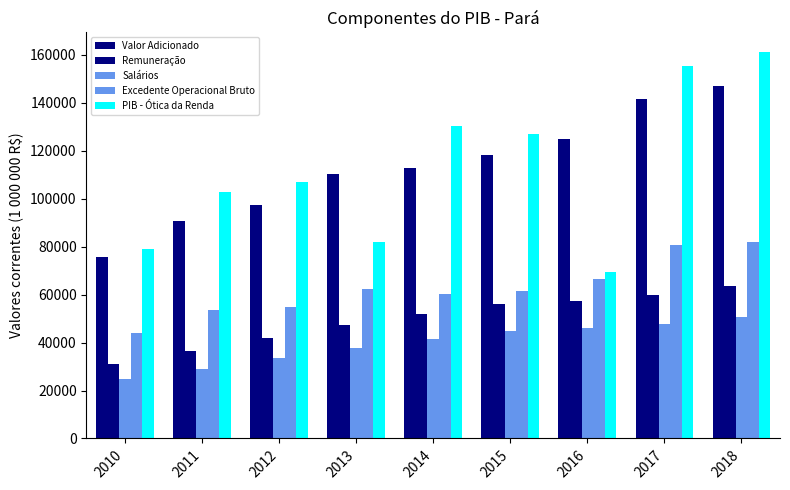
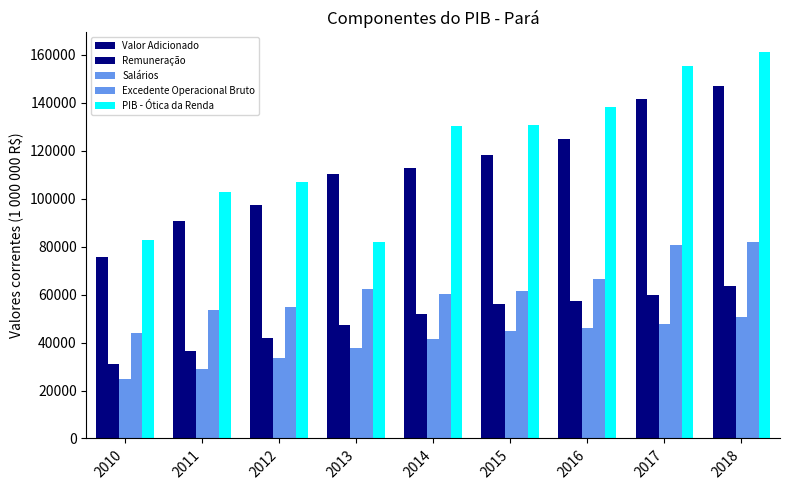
PIB - Ótica da Renda, 2010: 79000 -> 83000
PIB - Ótica da Renda, 2015: 127000 -> 131000
PIB - Ótica da Renda, 2016: 70000 -> 138000
